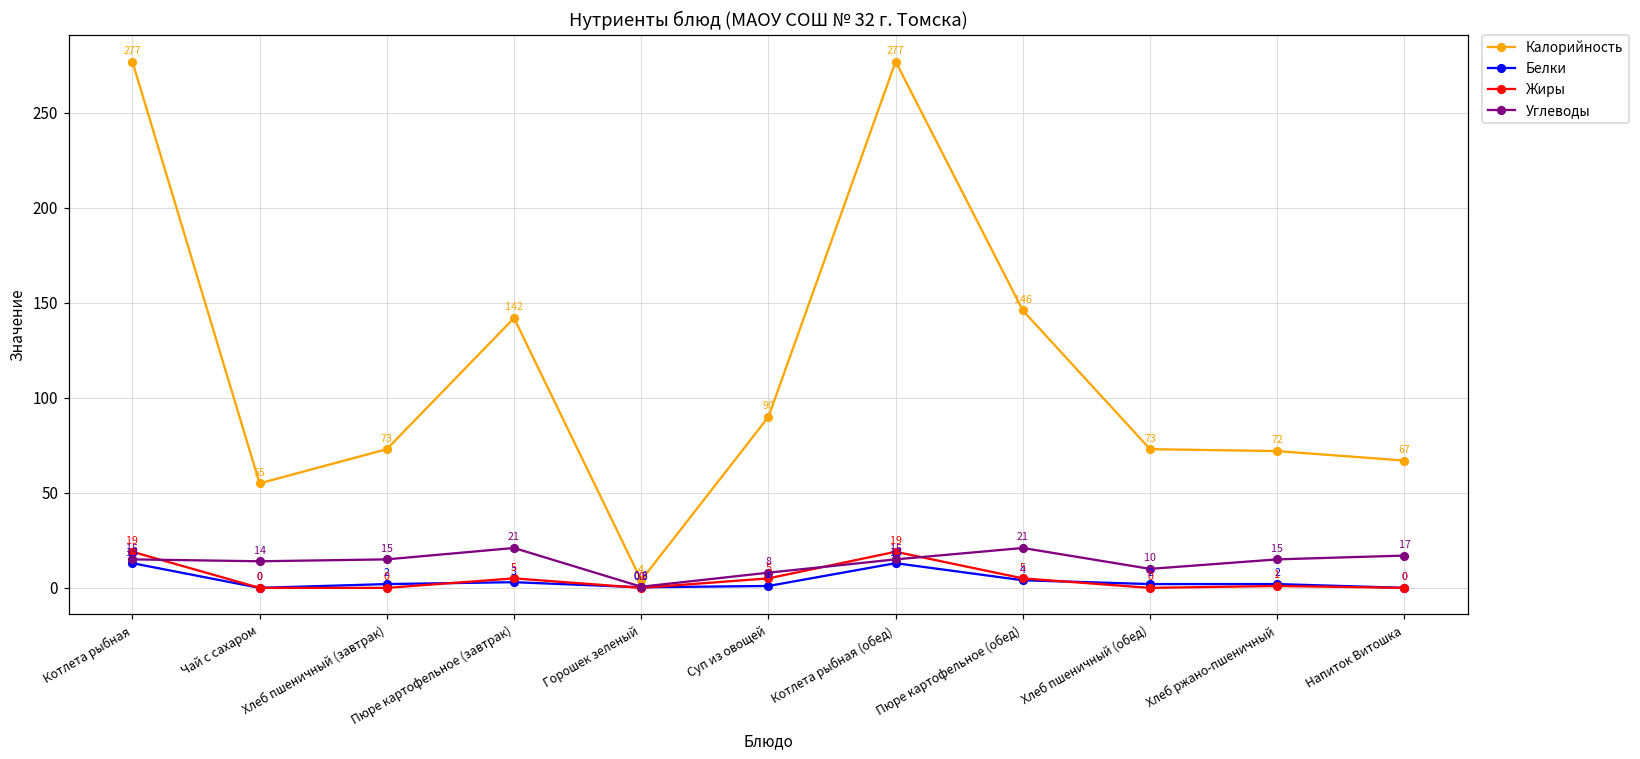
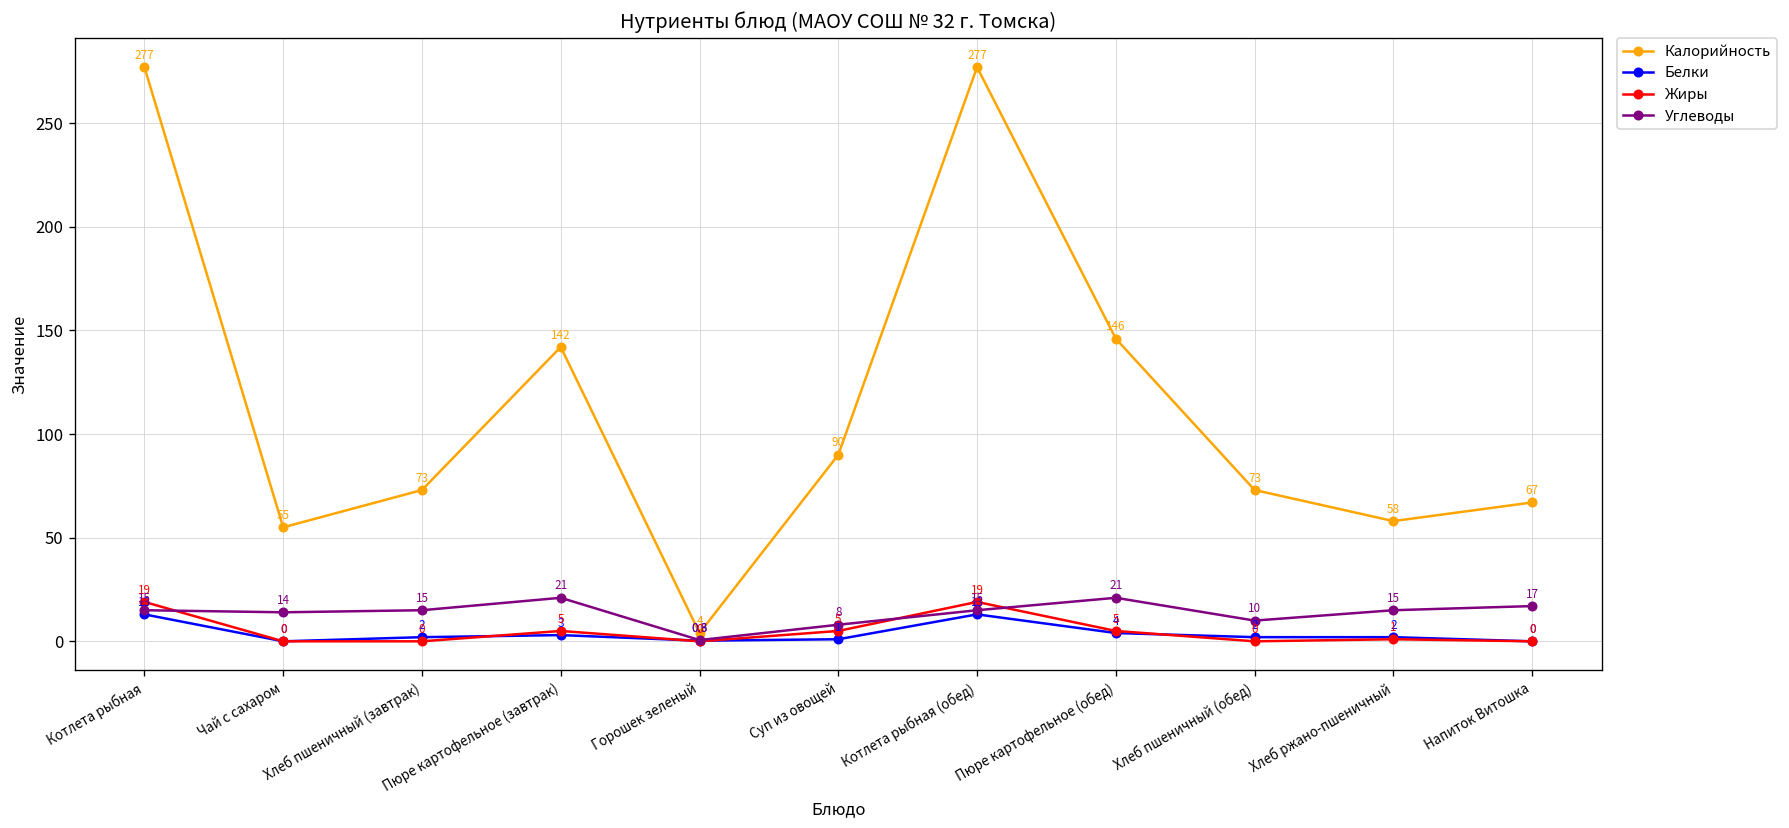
Калорийность, Хлеб ржано-пшеничный: 72 -> 58
